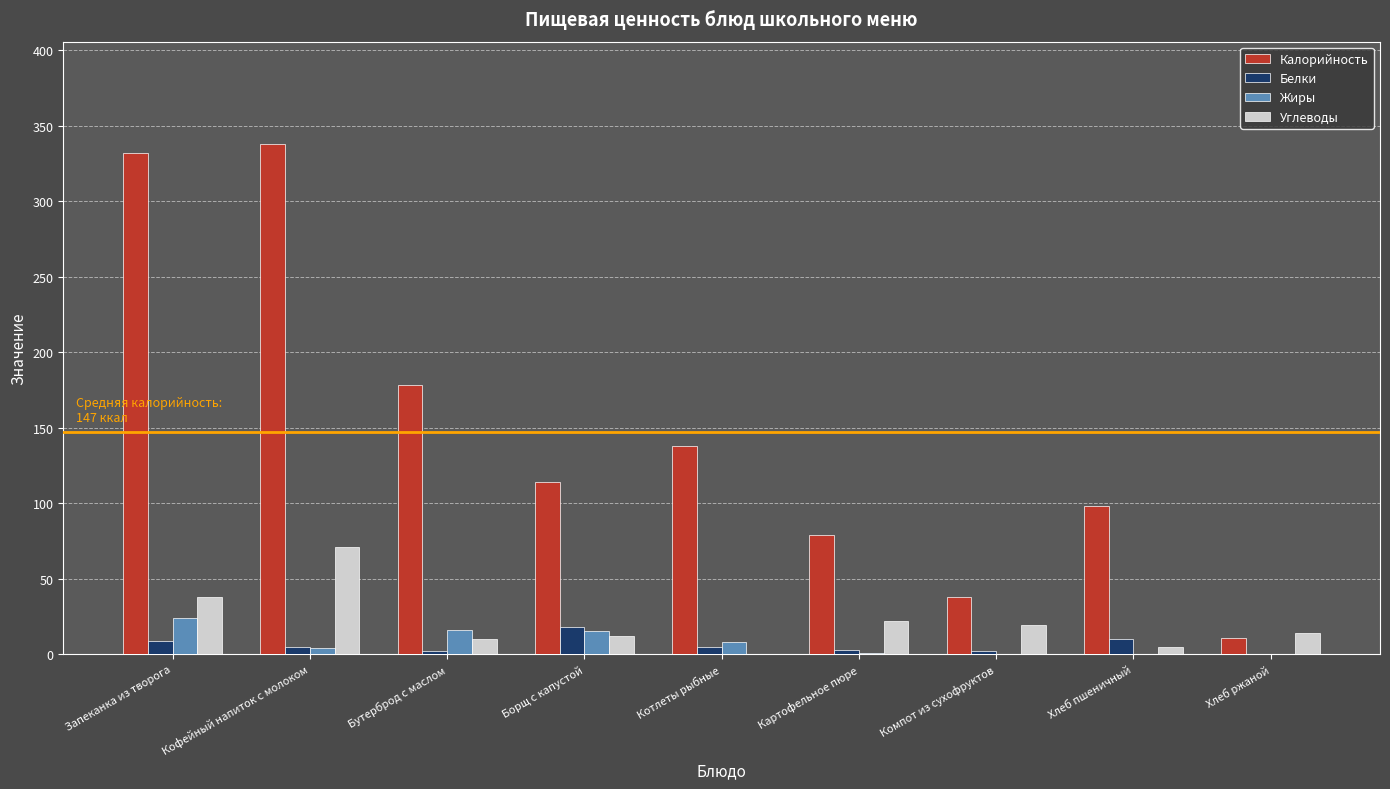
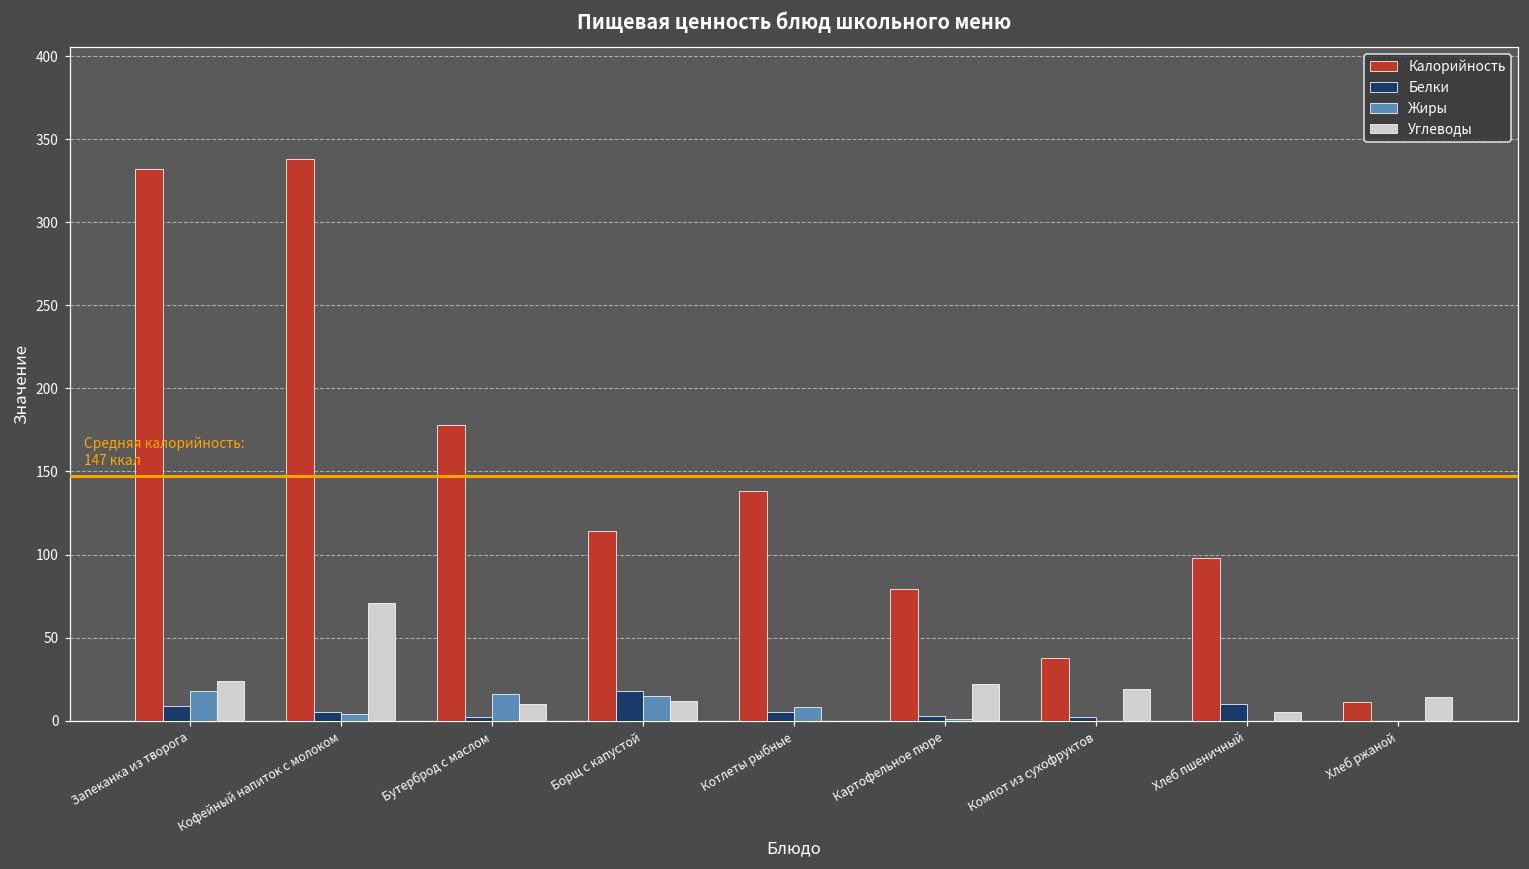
Жиры, Запеканка из творога: 24 -> 18
Углеводы, Запеканка из творога: 38 -> 24
